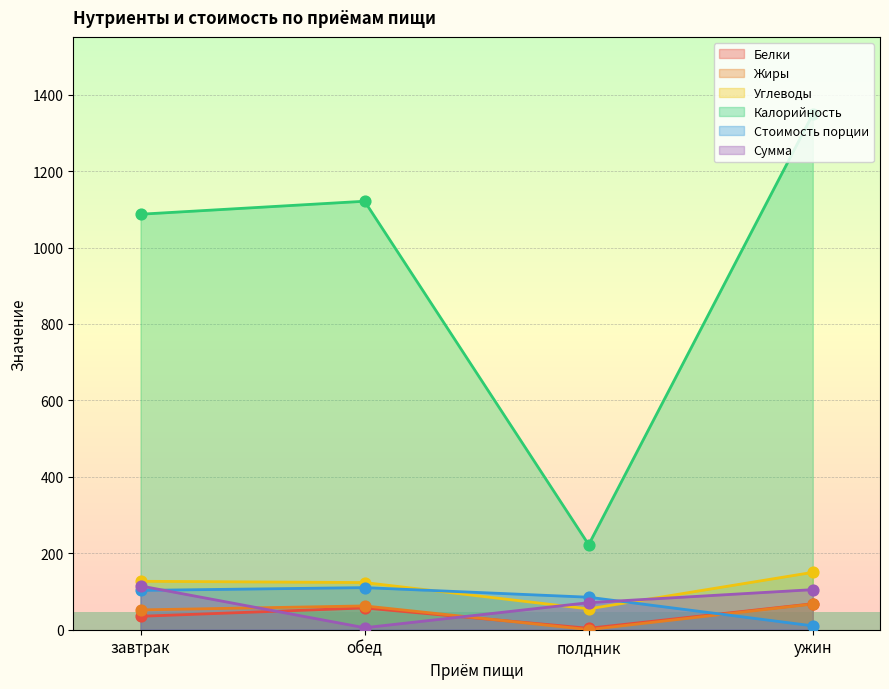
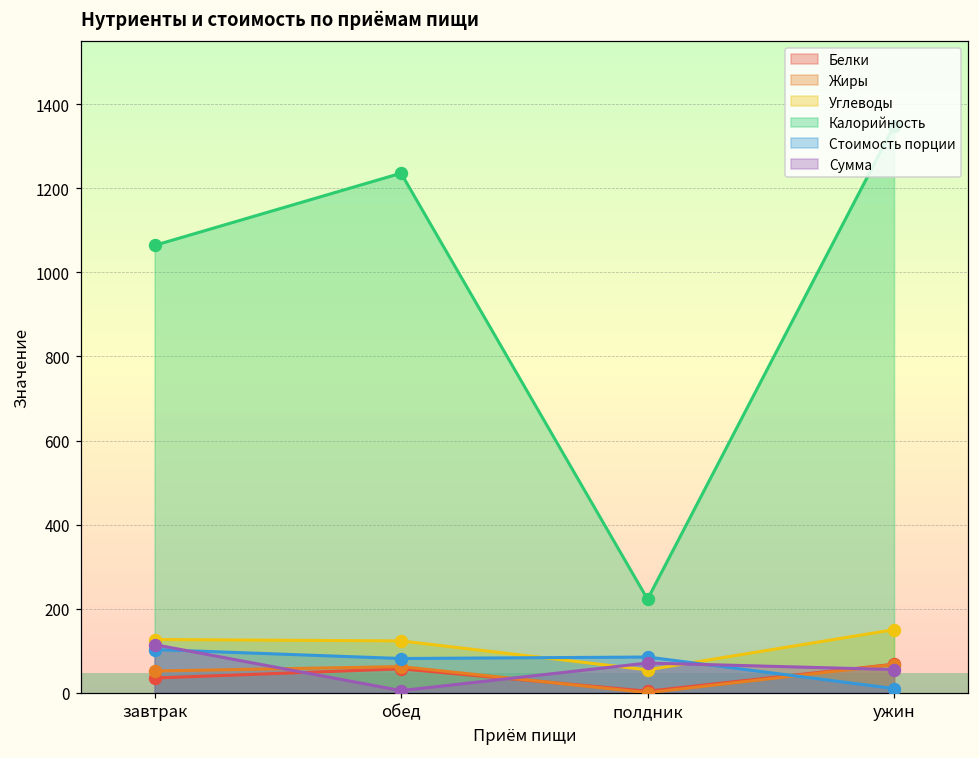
Калорийность, завтрак: 1090 -> 1060
Калорийность, обед: 1120 -> 1240
Стоимость порции, обед: 110 -> 80
Сумма, ужин: 100 -> 60
